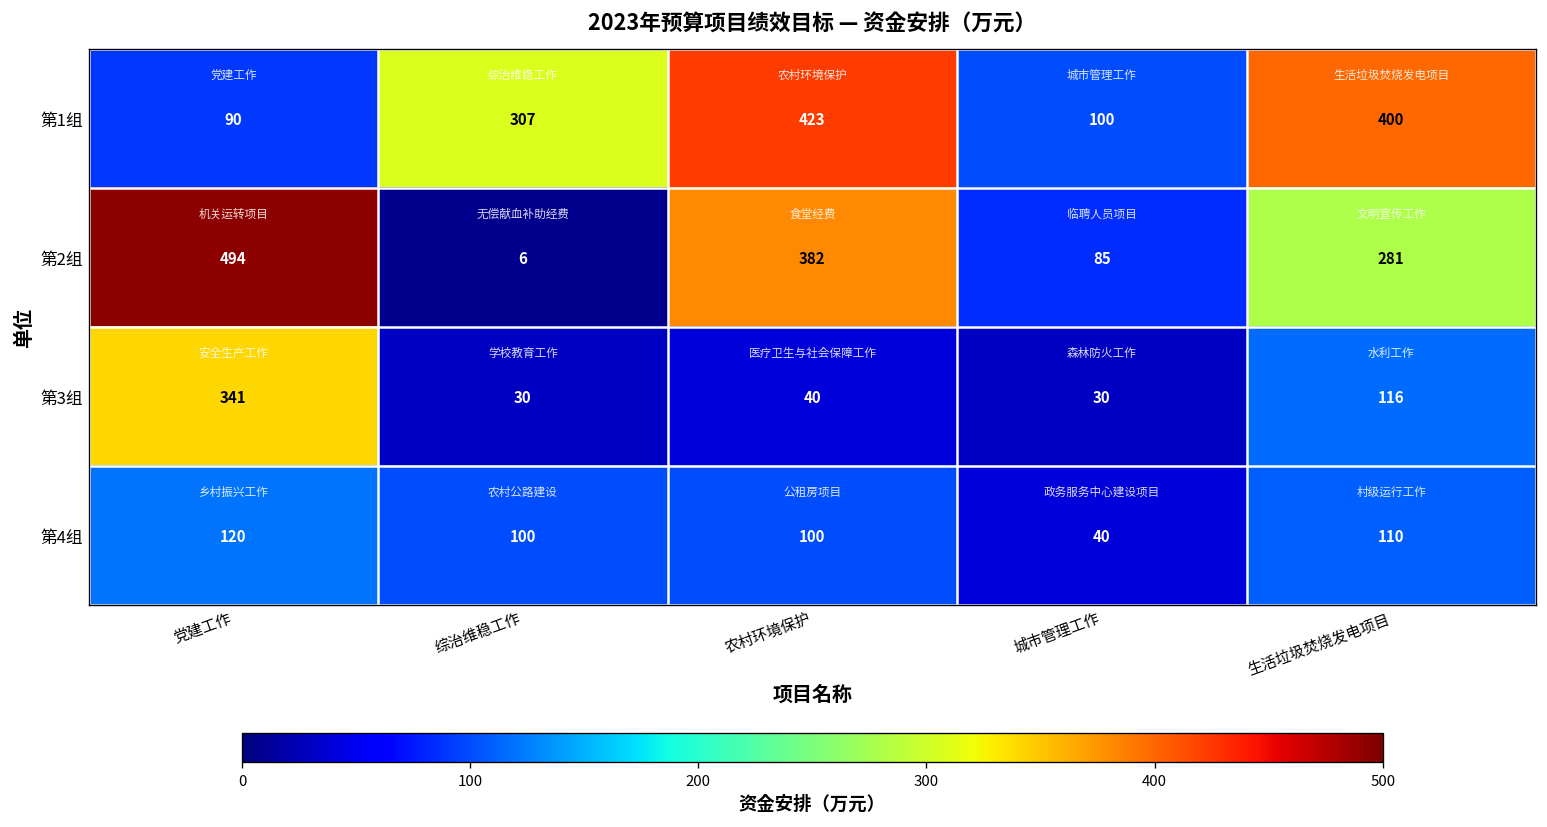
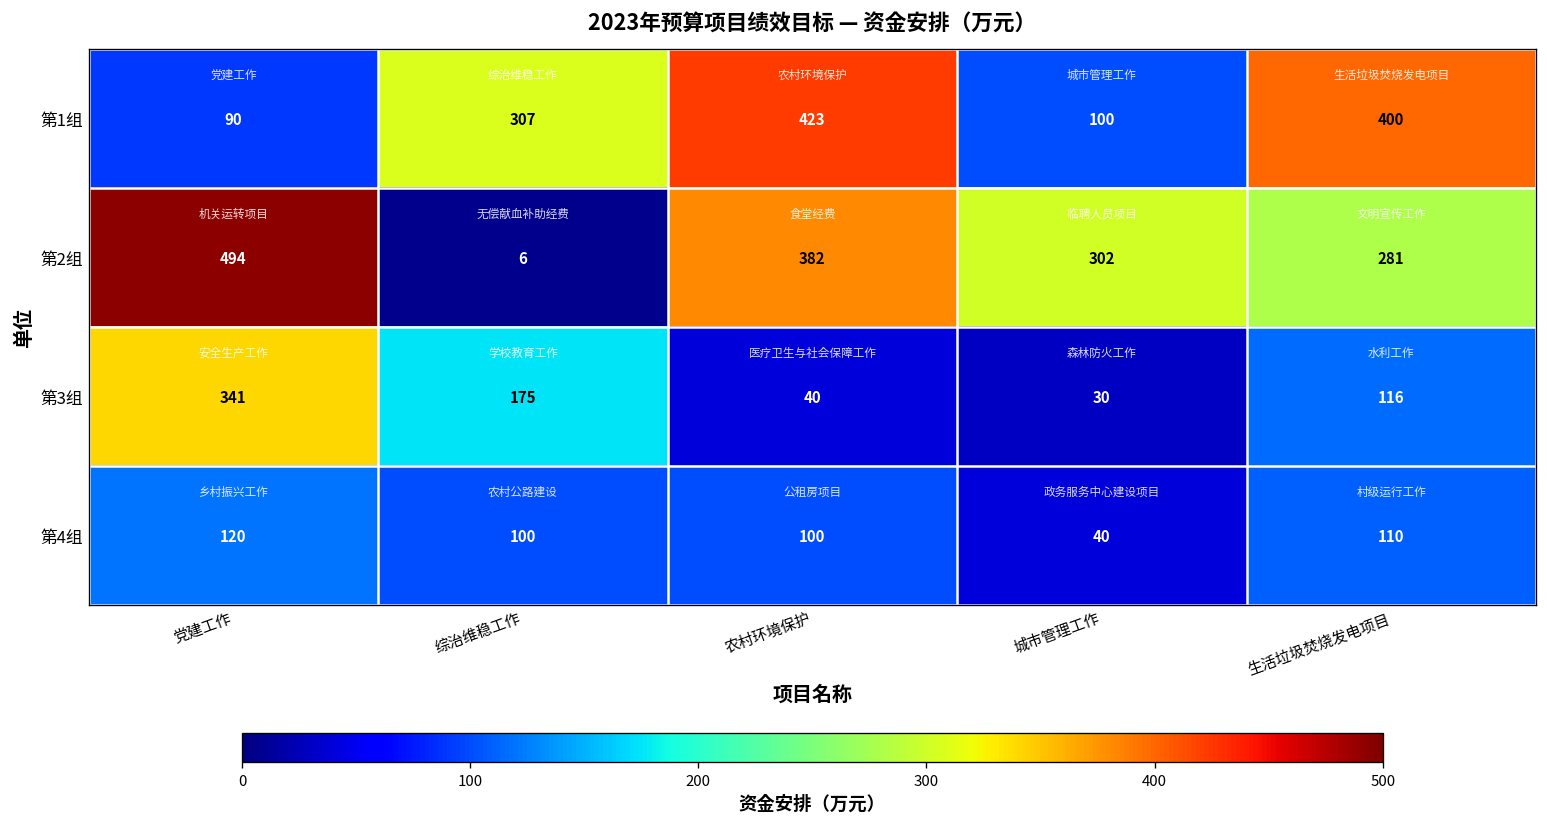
第2组, 城市管理工作: 85 -> 302
第3组, 综治维稳工作: 30 -> 175
